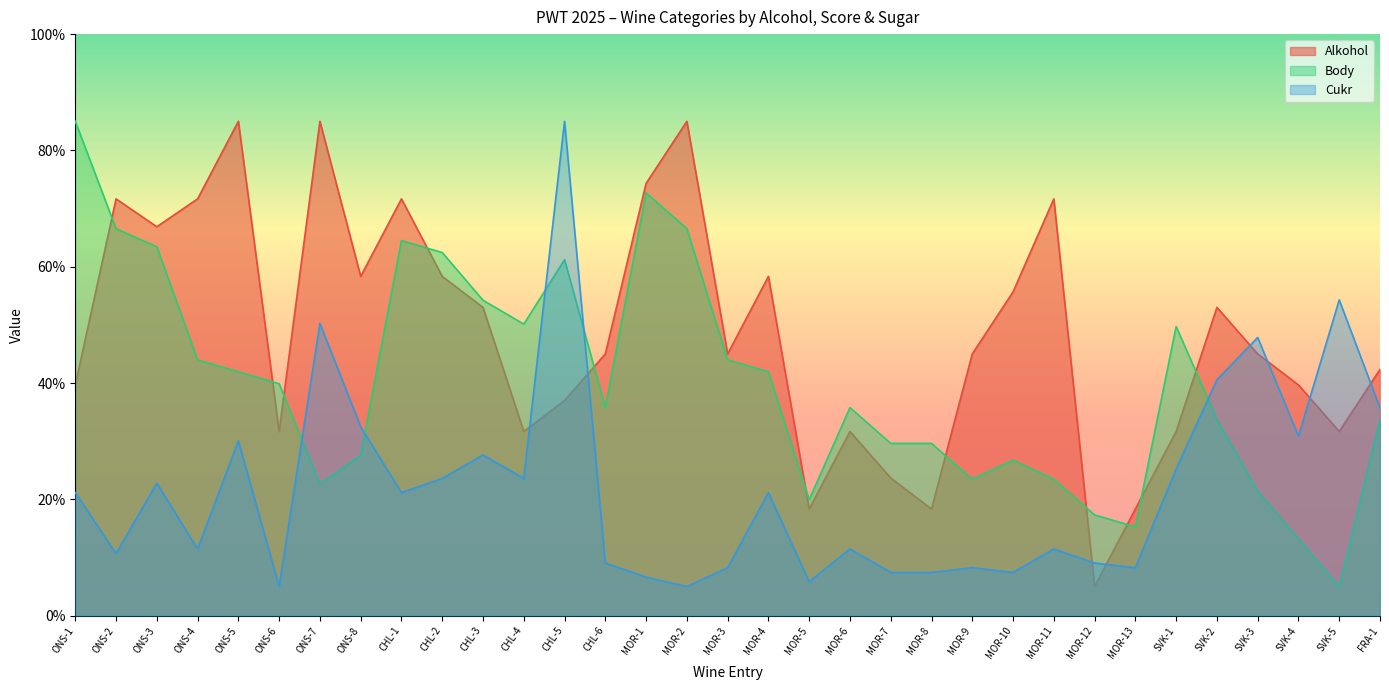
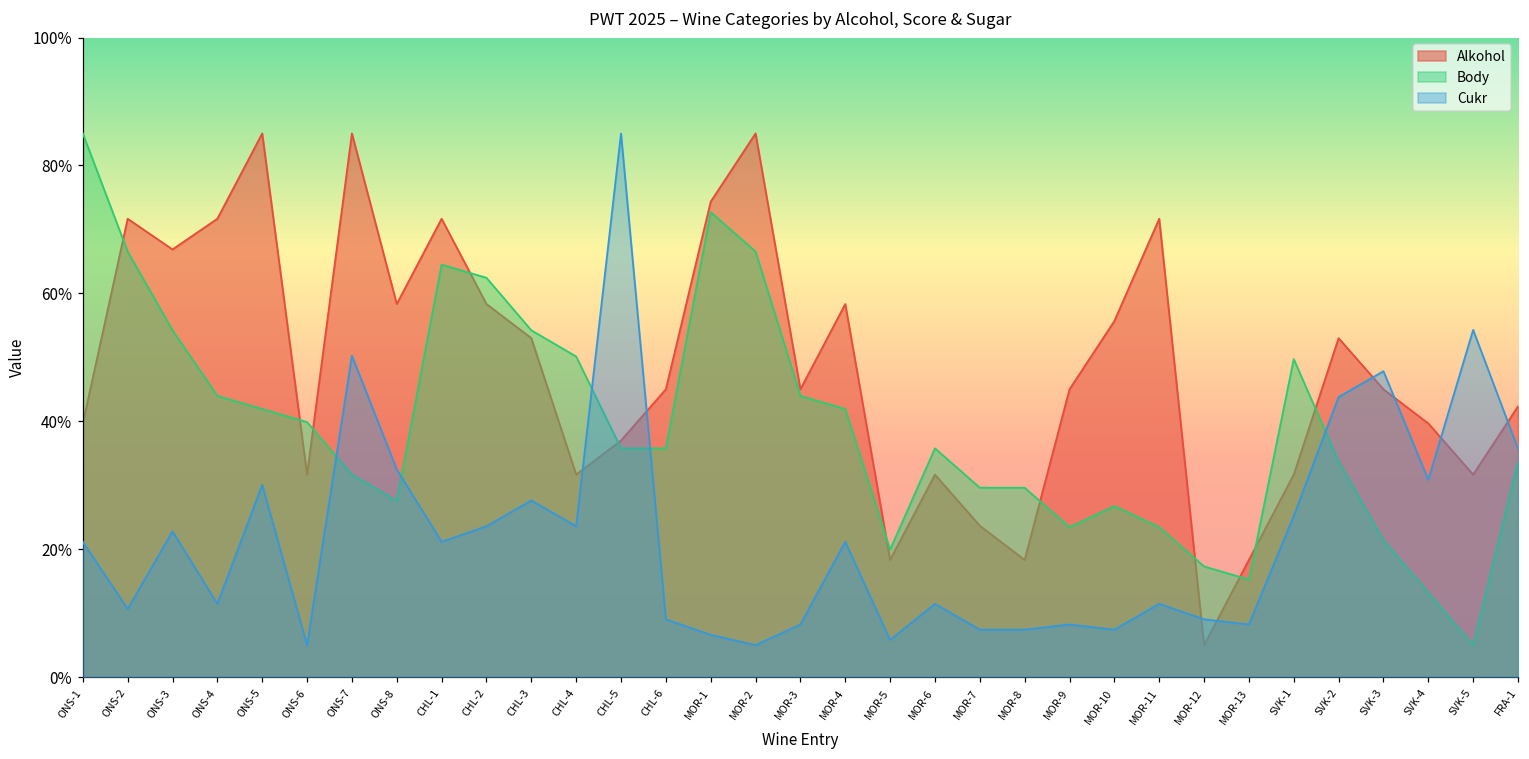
Body, ONS-3: 63% -> 54%
Body, ONS-7: 23% -> 32%
Body, CHL-5: 61% -> 36%
Cukr, SVK-2: 41% -> 44%
